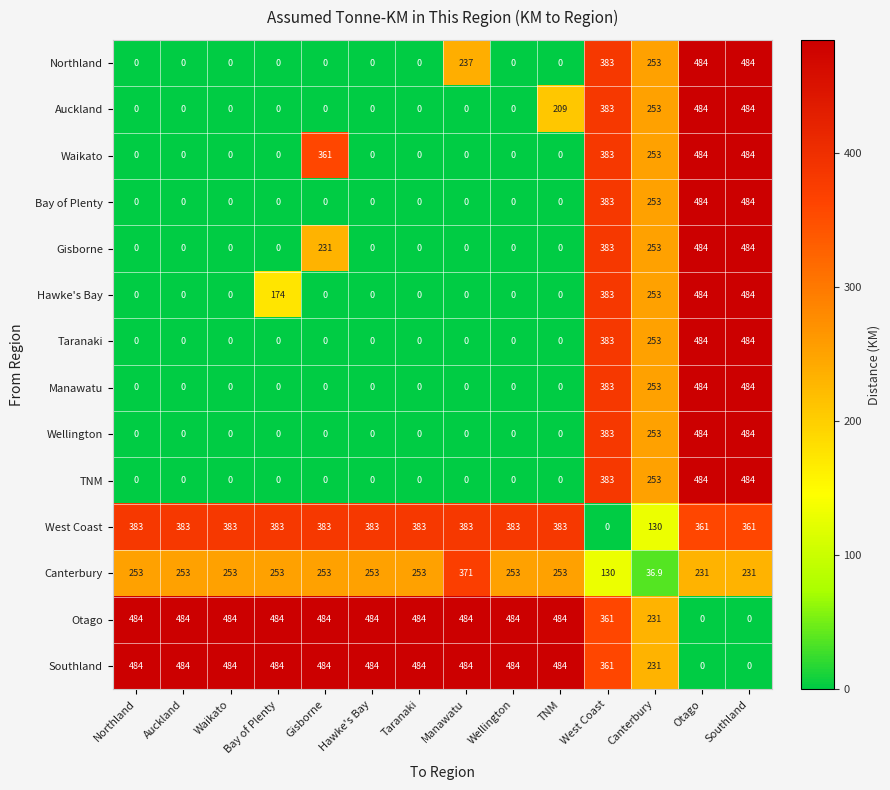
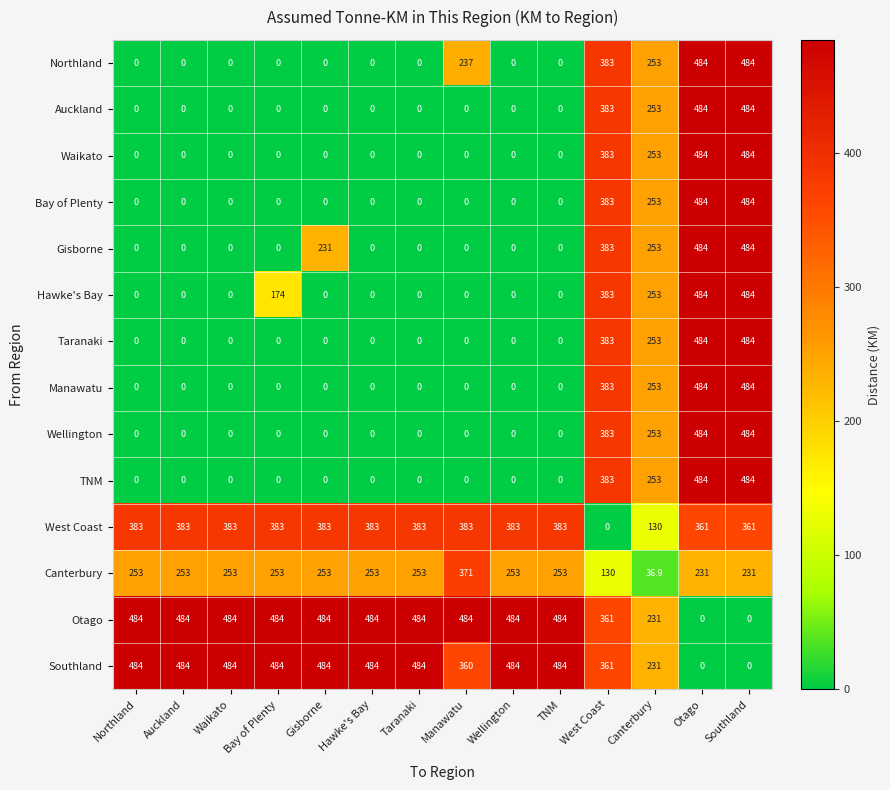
Auckland, TNM: 209 -> 0
Waikato, Gisborne: 361 -> 0
Southland, Manawatu: 484 -> 360
